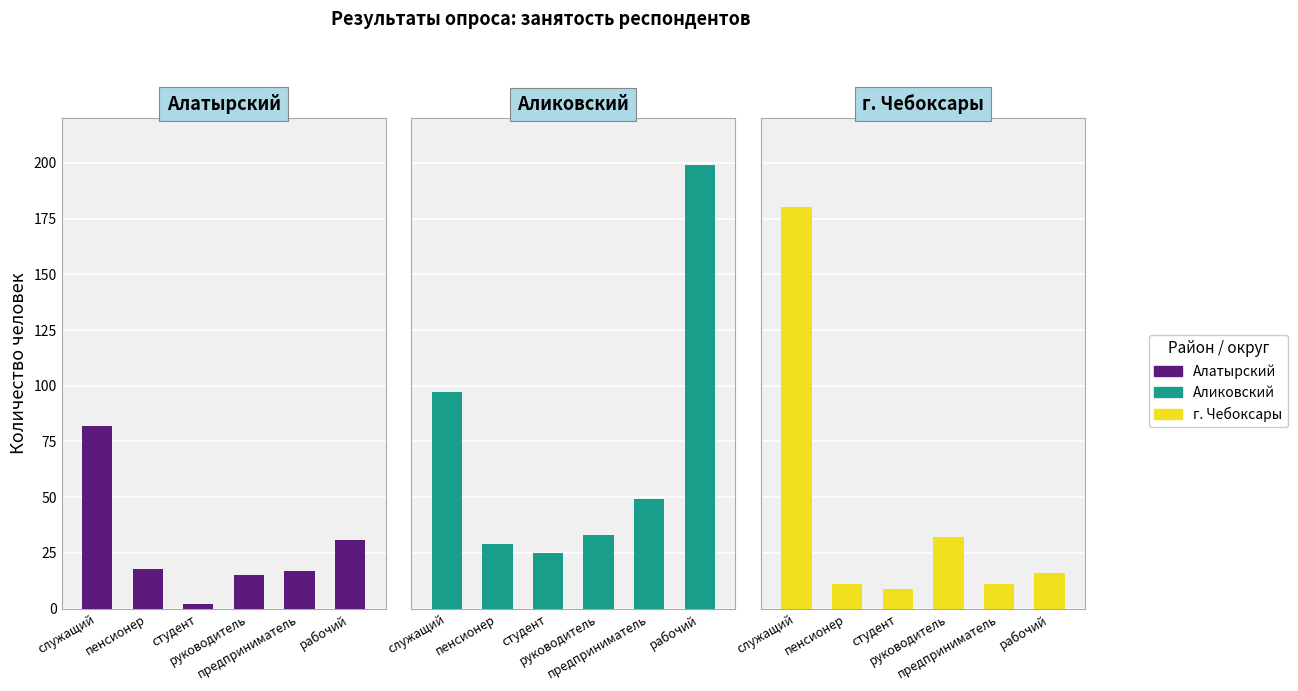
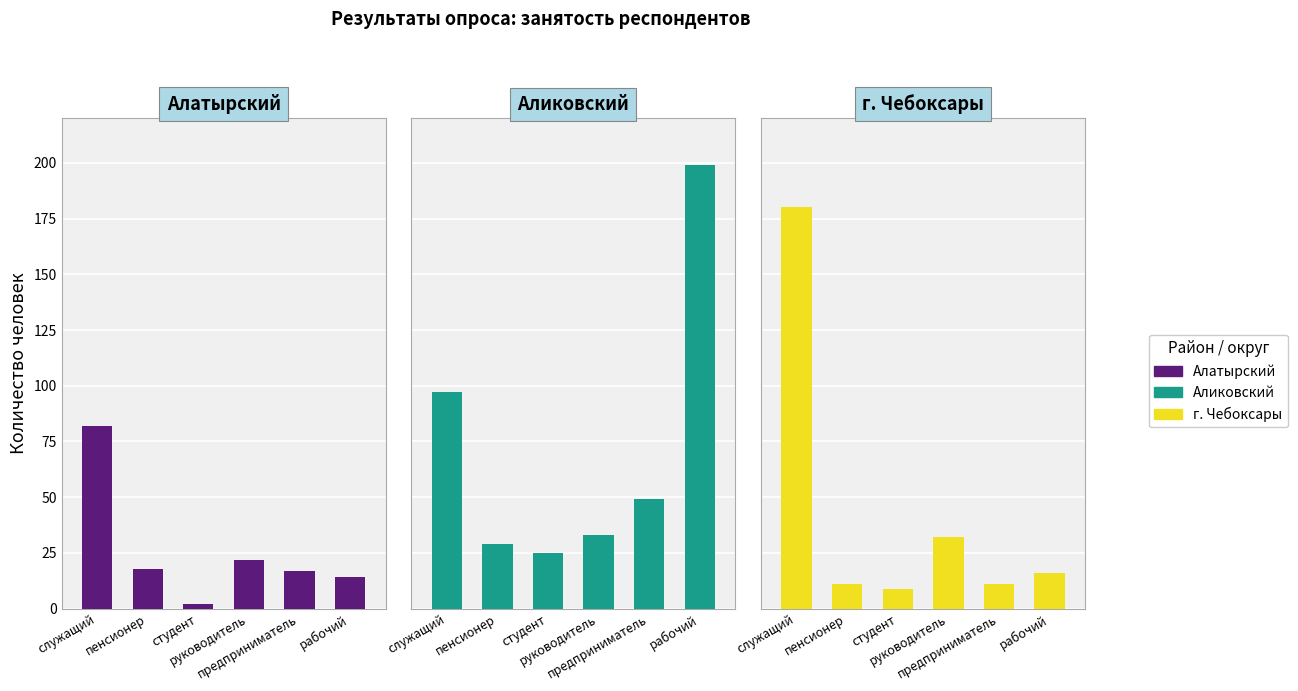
Алатырский, руководитель: 15 -> 22
Алатырский, рабочий: 31 -> 14
